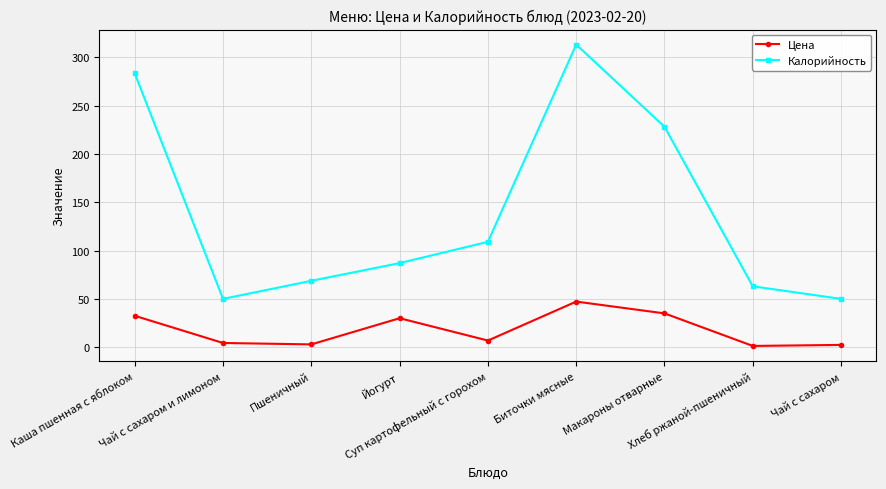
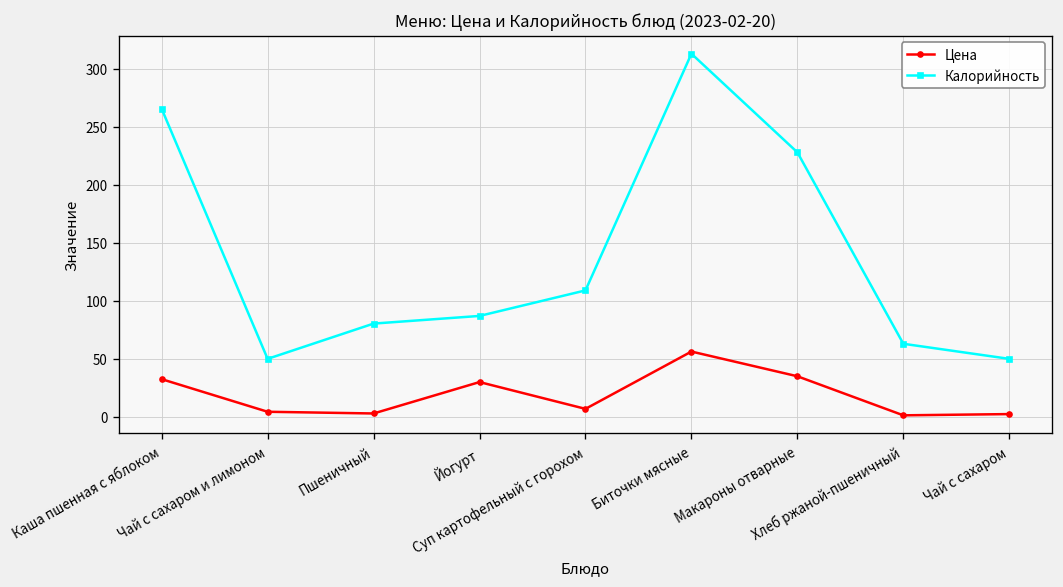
Калорийность, Каша пшенная с яблоком: 280 -> 270
Калорийность, Пшеничный: 70 -> 80
Цена, Биточки мясные: 50 -> 60
